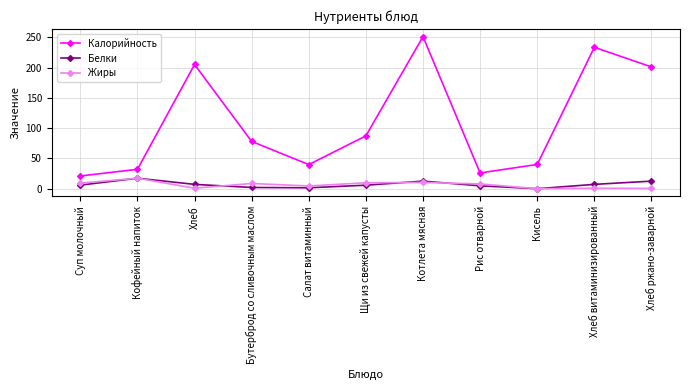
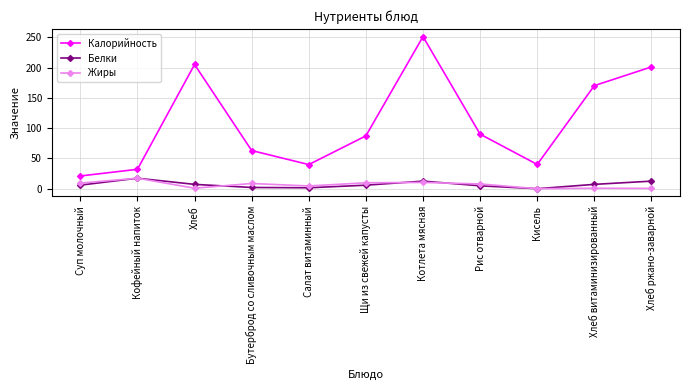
Калорийность, Бутерброд со сливочным маслом: 80 -> 60
Калорийность, Рис отварной: 30 -> 90
Калорийность, Хлеб витаминизированный: 230 -> 170
